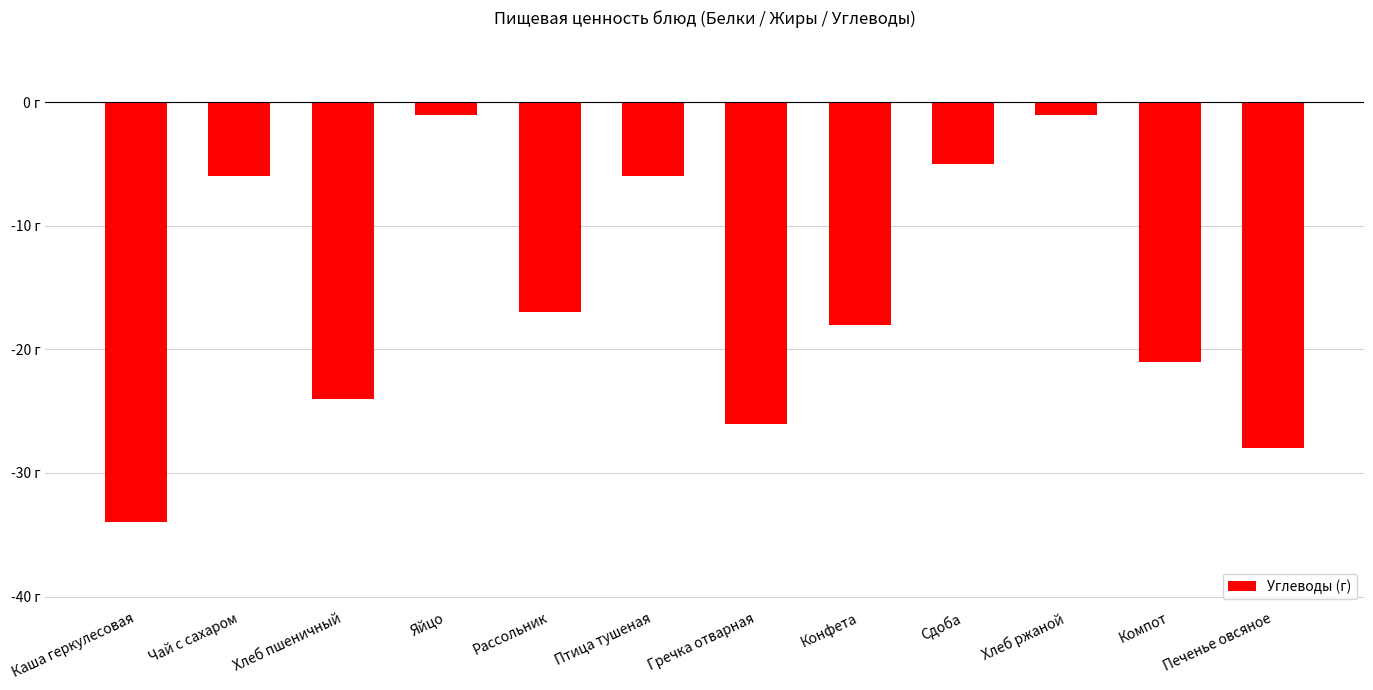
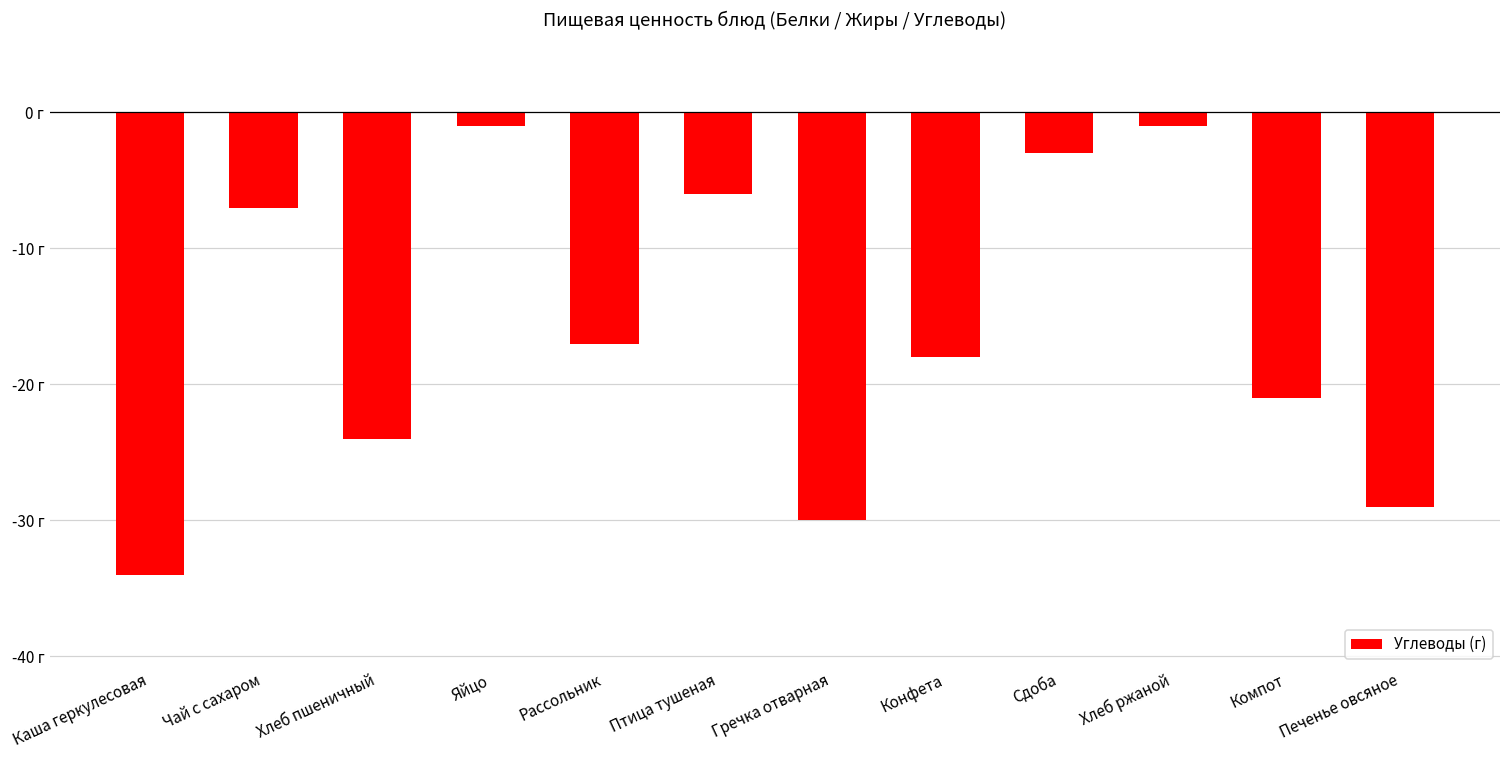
Чай с сахаром: -6.0 г -> -7.0 г
Гречка отварная: -26.0 г -> -30.0 г
Сдоба: -5.0 г -> -3.0 г
Печенье овсяное: -28.0 г -> -29.0 г
